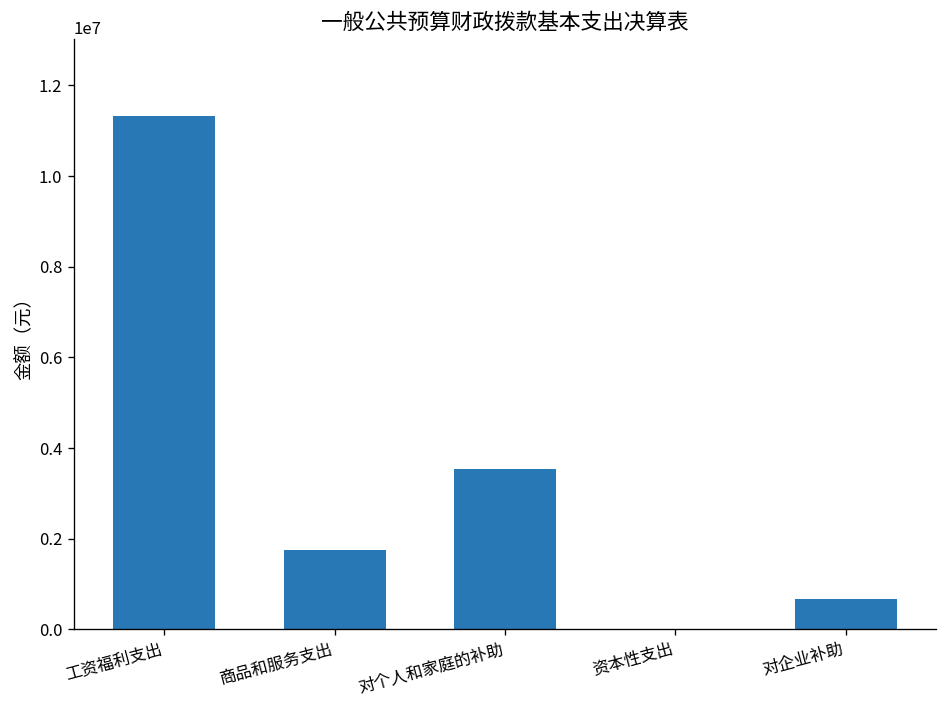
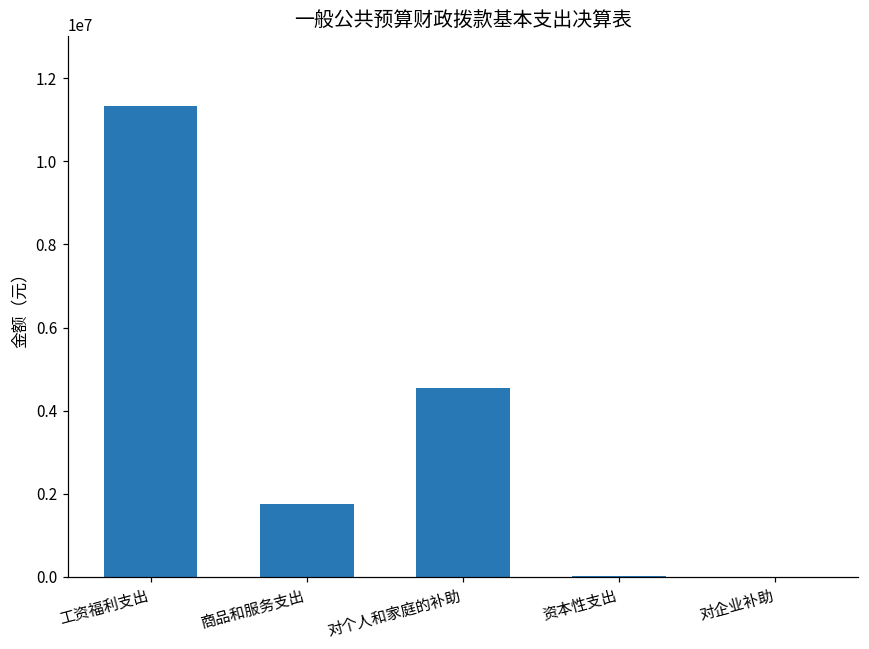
对个人和家庭的补助: 3500000 -> 4600000
对企业补助: 700000 -> 0
